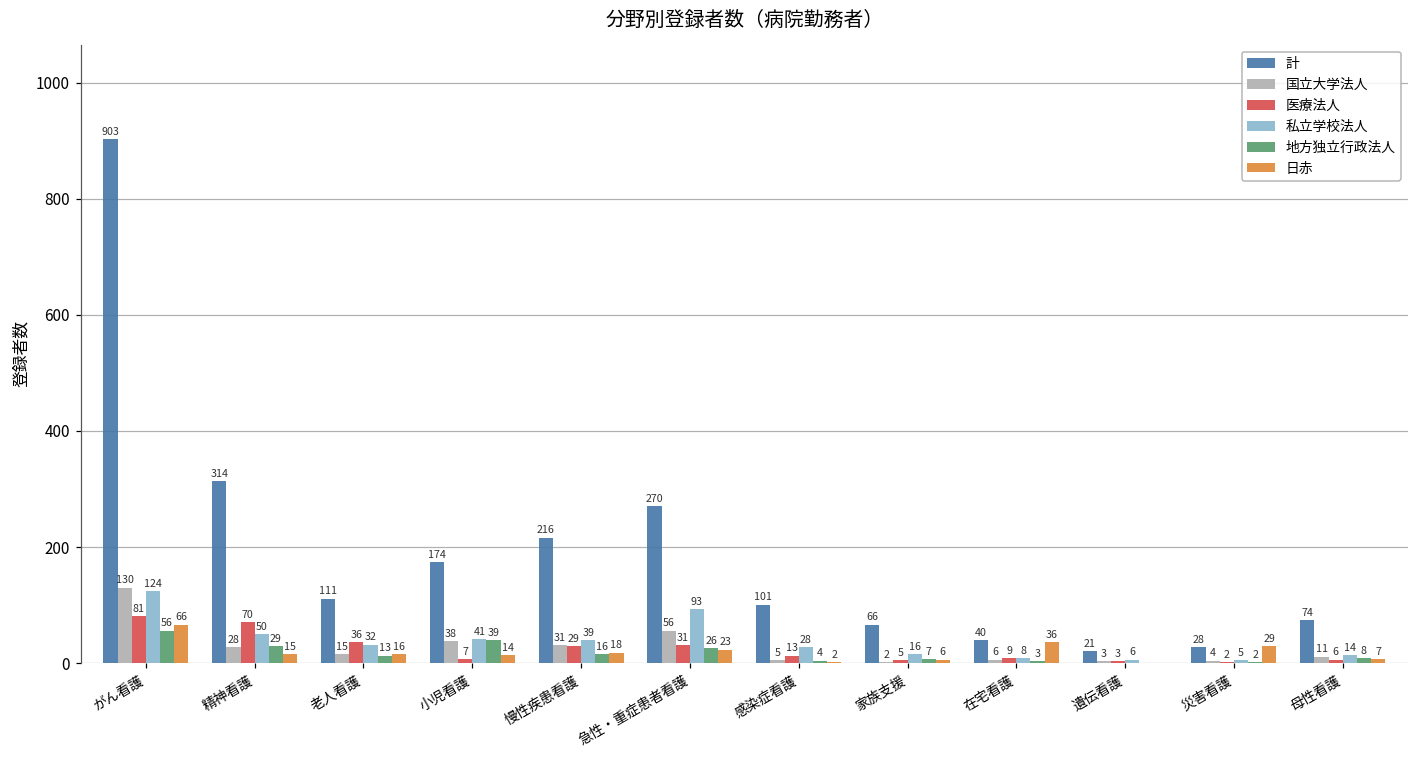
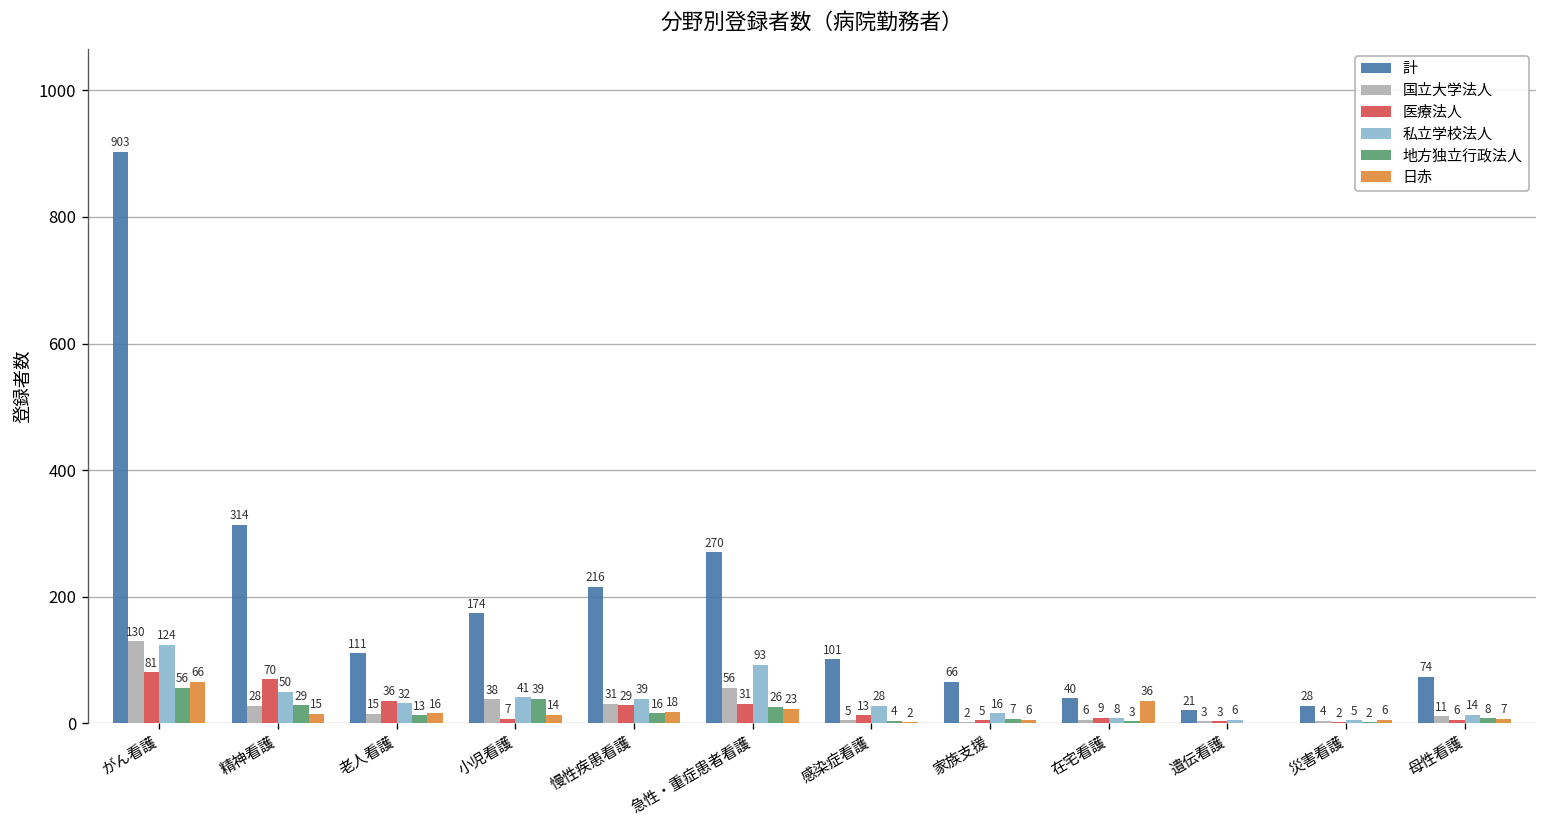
日赤, 災害看護: 29 -> 6
